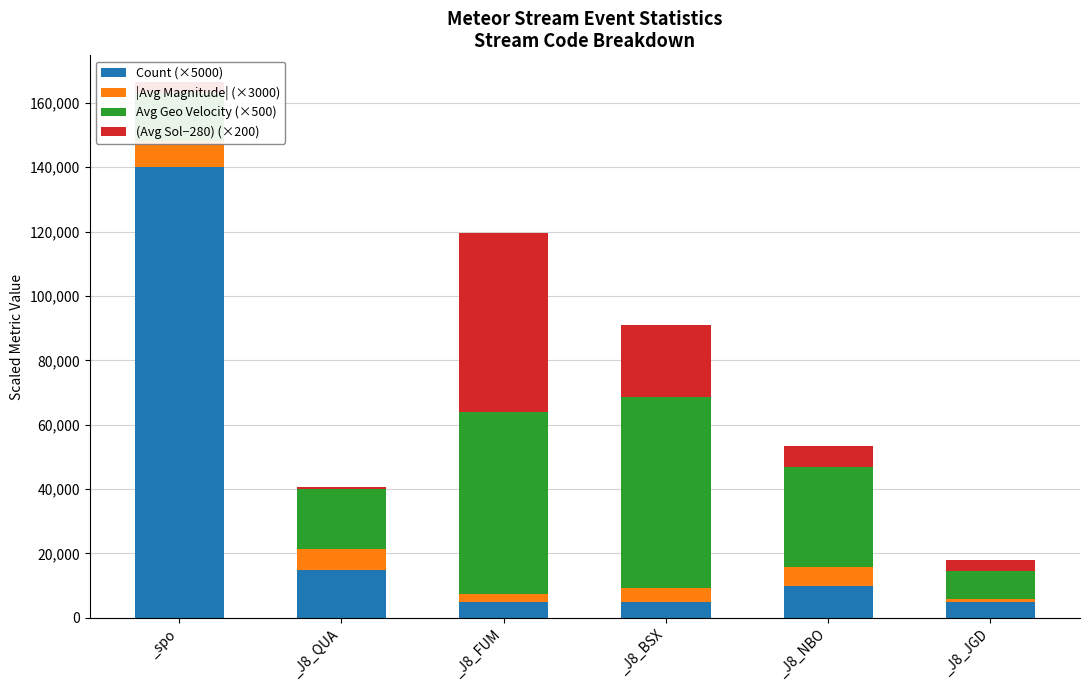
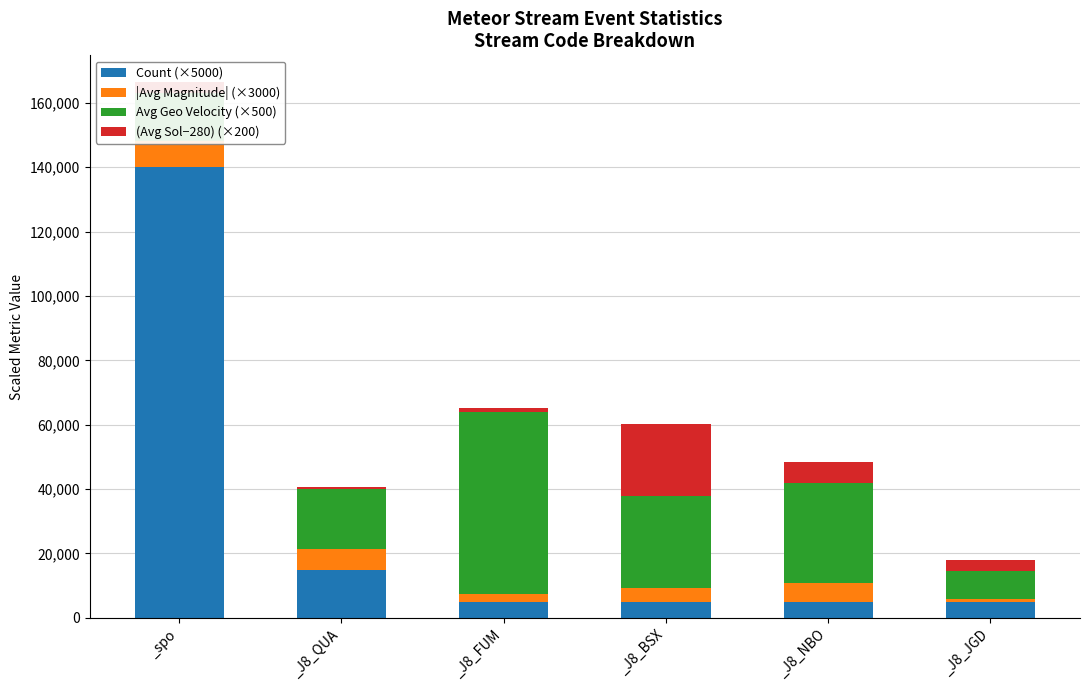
(Avg Sol−280) (×200), _J8_FUM: 56,000 -> 1,000
Avg Geo Velocity (×500), _J8_BSX: 60,000 -> 29,000
Count (×5000), _J8_NBO: 10,000 -> 5,000
